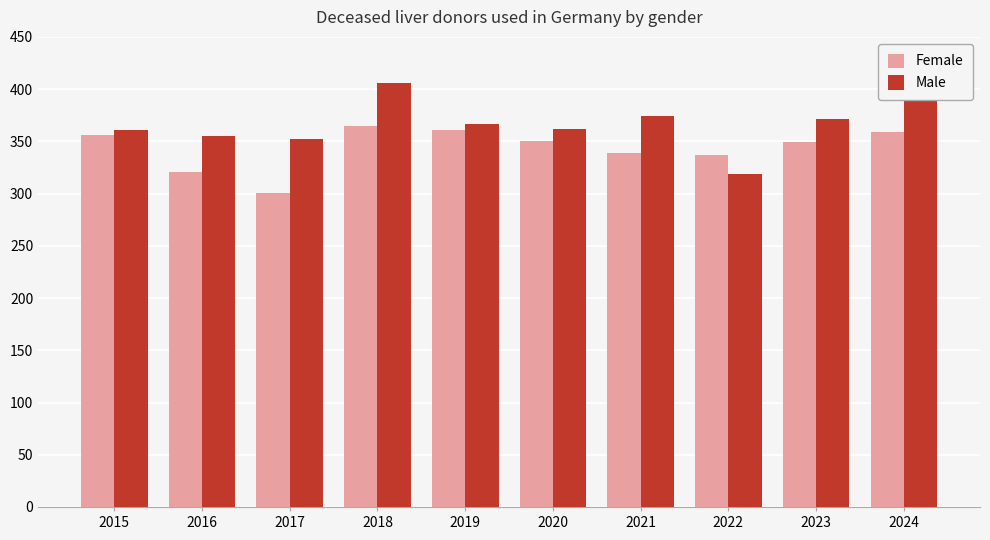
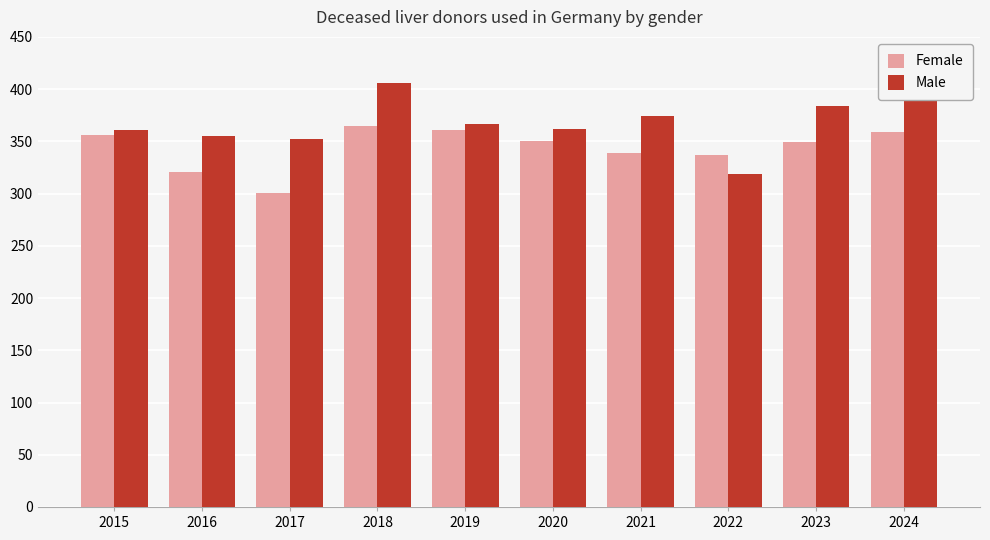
Male, 2023: 371 -> 384
